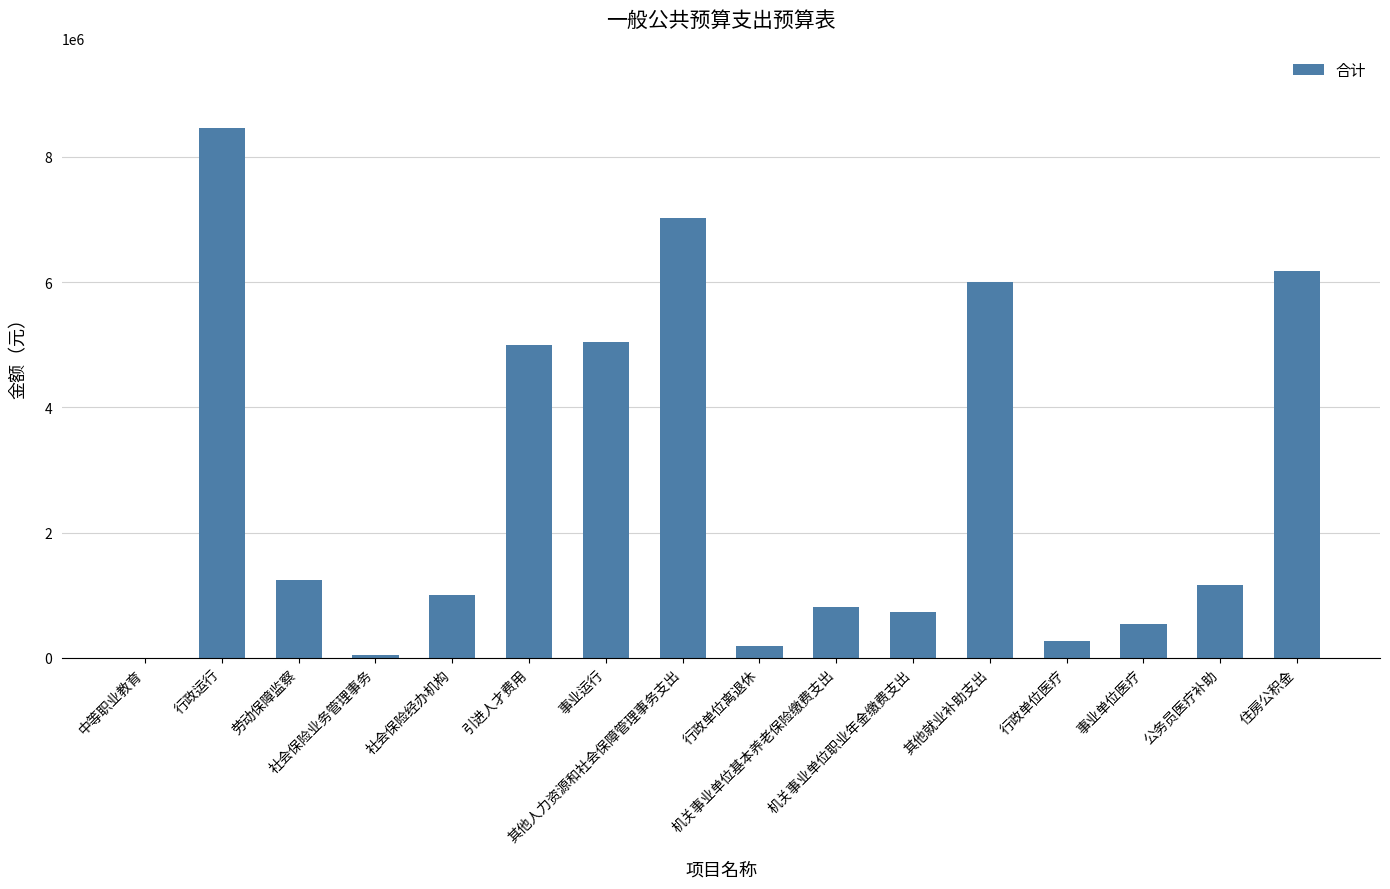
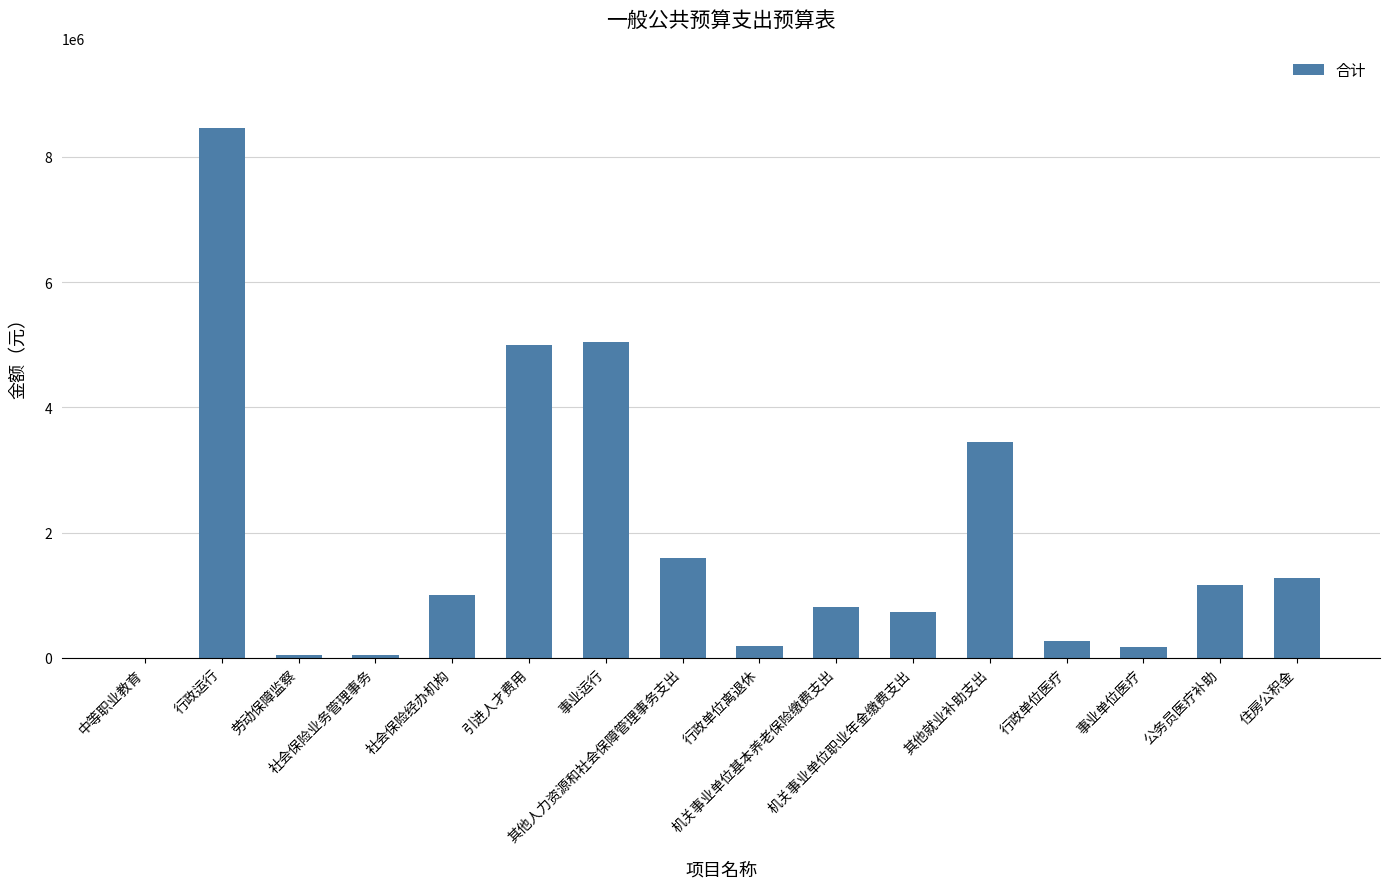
劳动保障监察: 1200000 -> 0
其他人力资源和社会保障管理事务支出: 7000000 -> 1600000
其他就业补助支出: 6000000 -> 3500000
事业单位医疗: 500000 -> 200000
住房公积金: 6200000 -> 1300000
